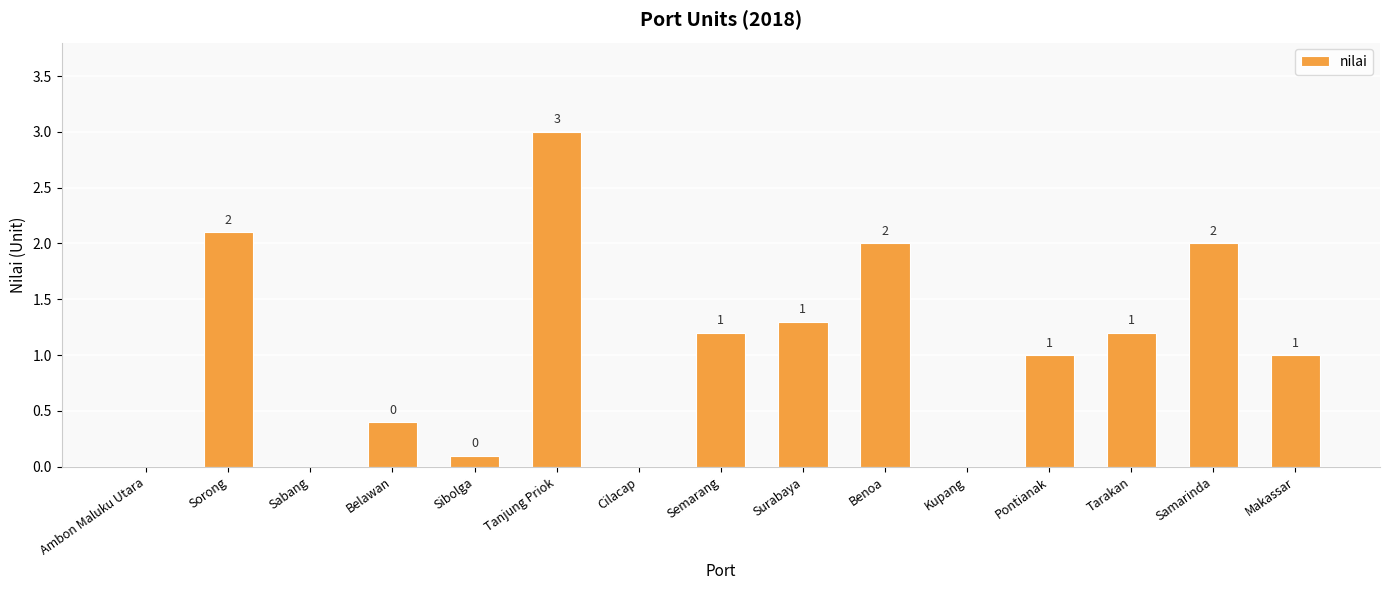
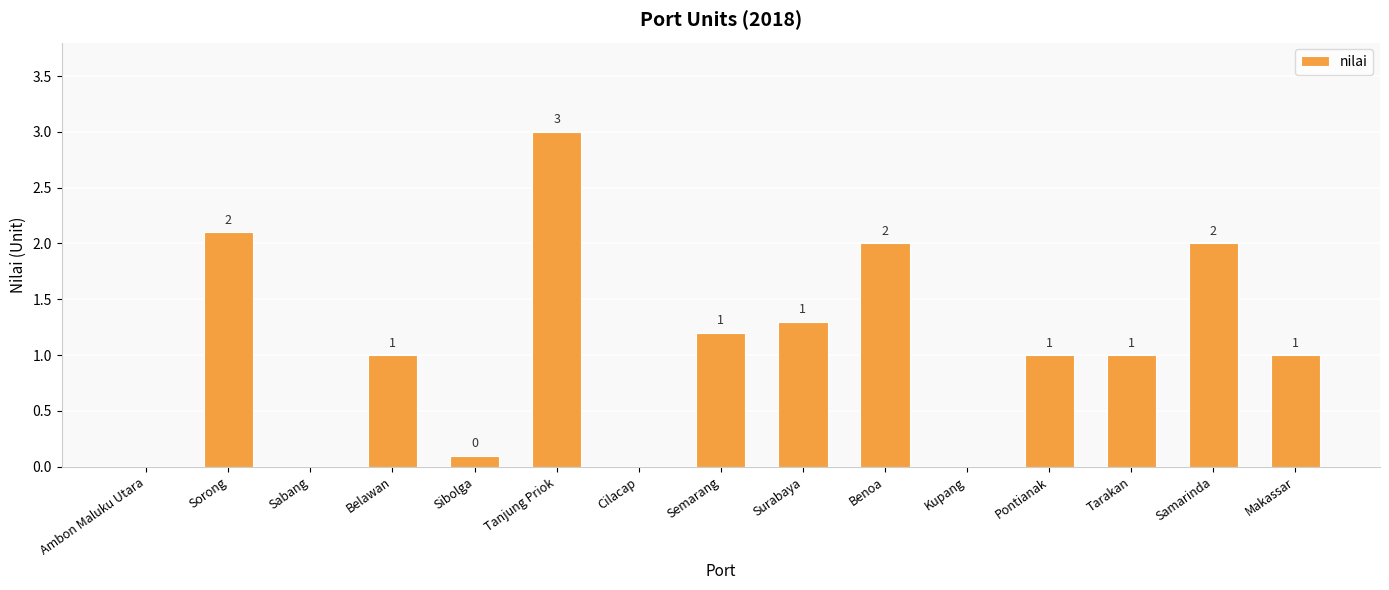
Belawan: 0 -> 1
Tarakan: 1.2 -> 1.0
